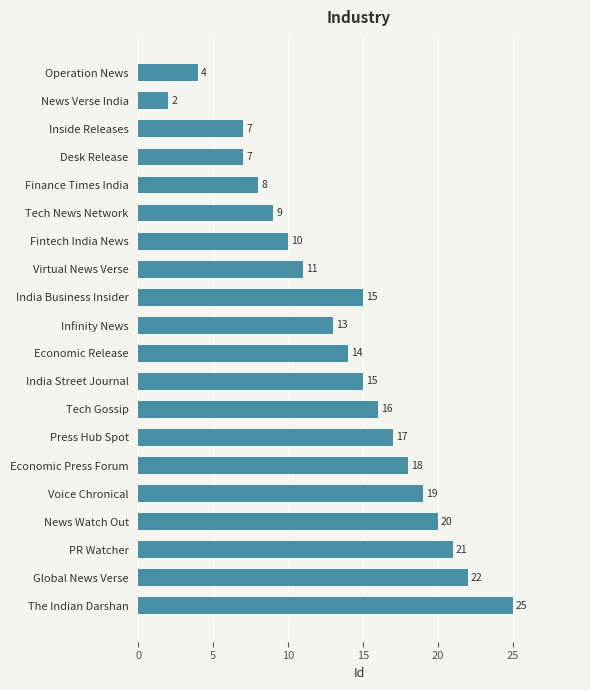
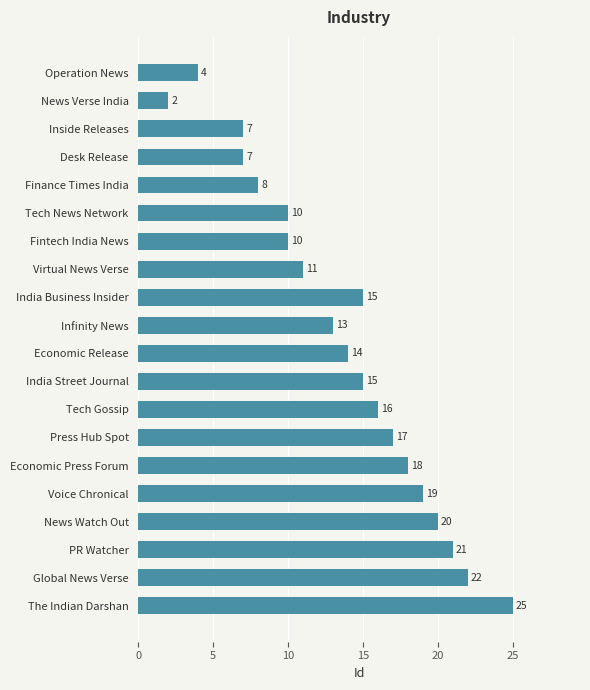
Tech News Network: 9 -> 10
